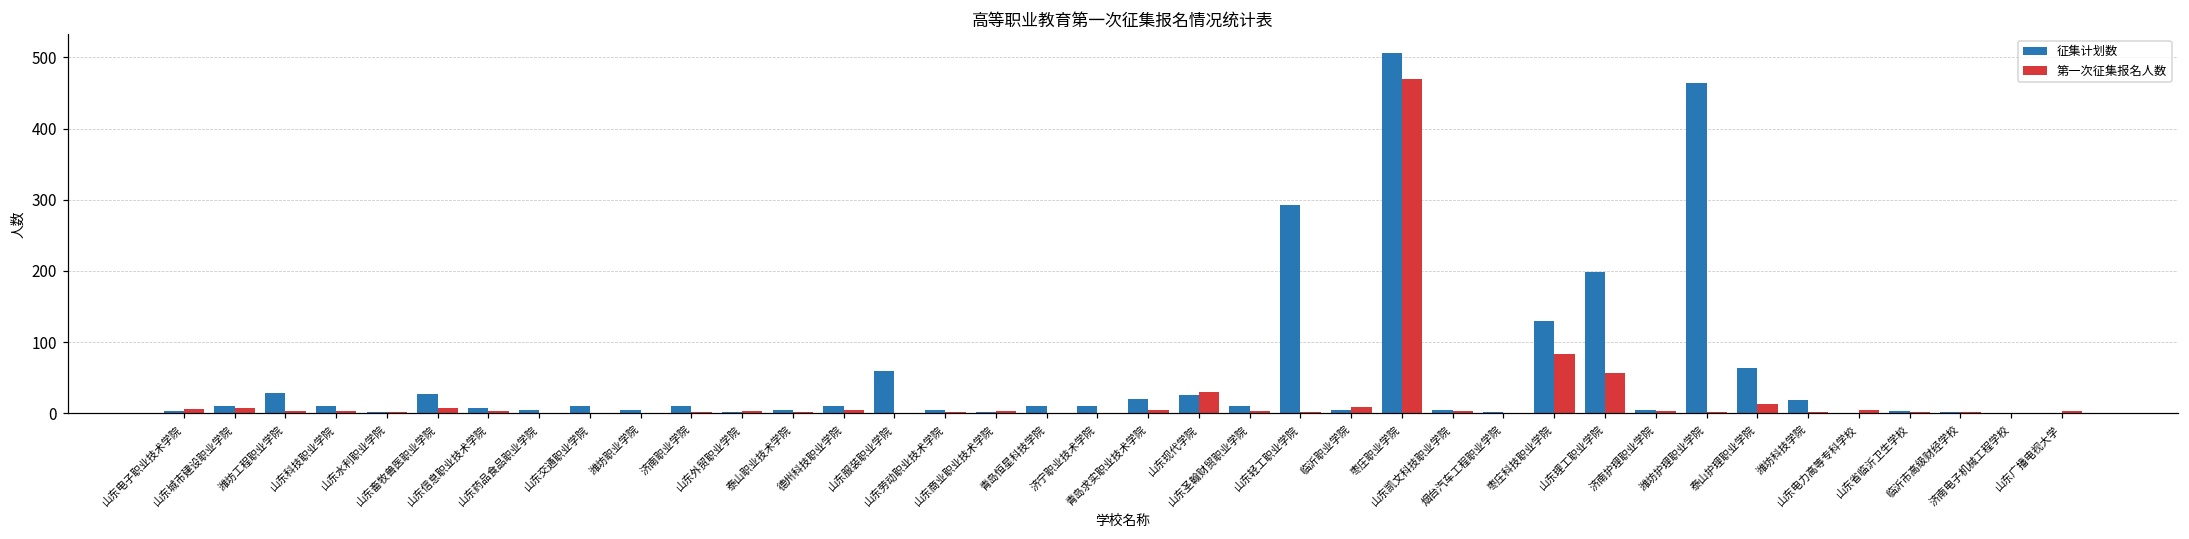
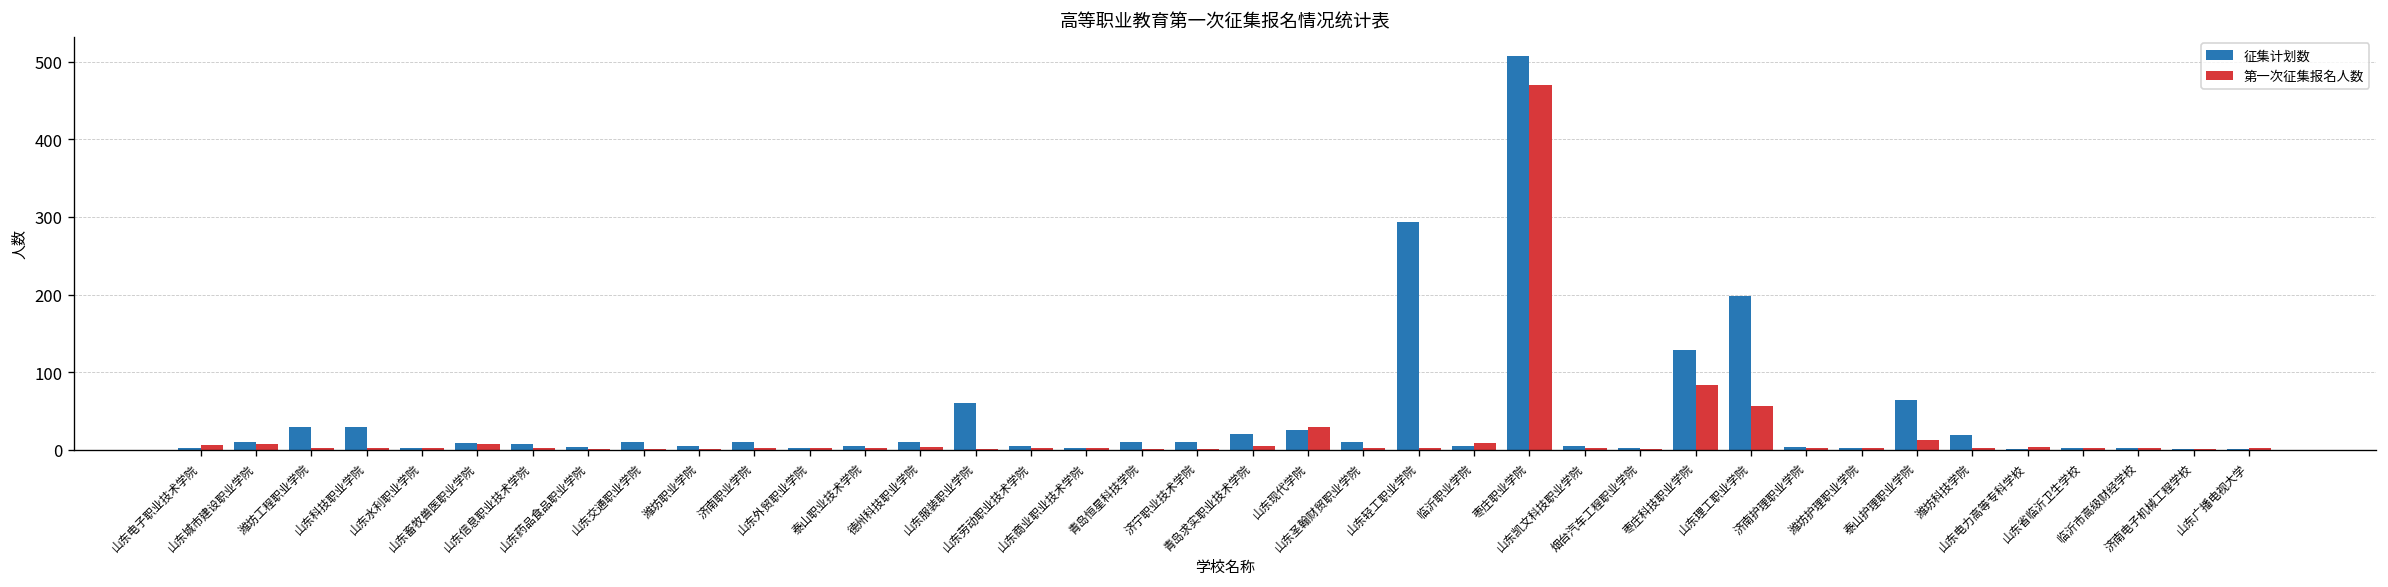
征集计划数, 山东科技职业学院: 10 -> 30
征集计划数, 山东畜牧兽医职业学院: 30 -> 10
征集计划数, 潍坊护理职业学院: 460 -> 0
